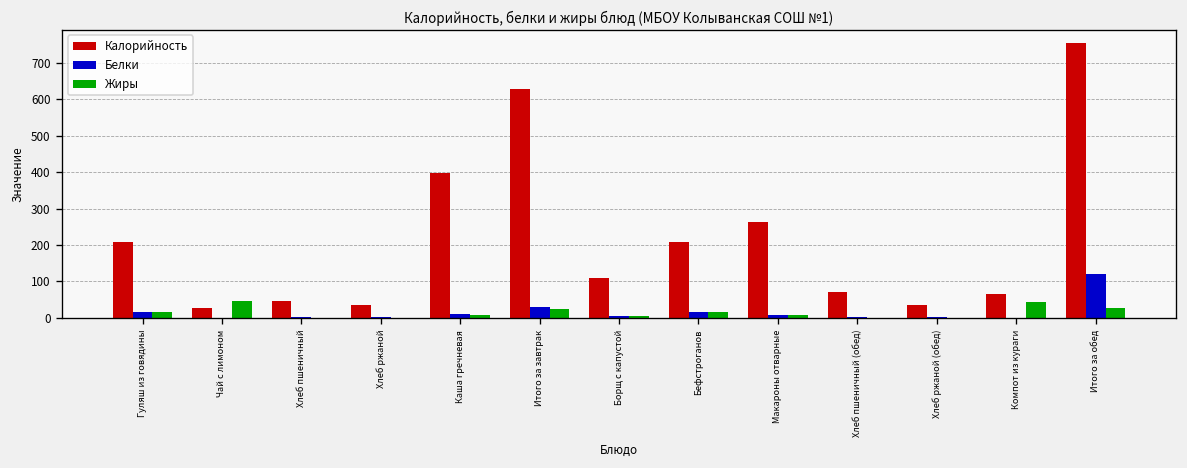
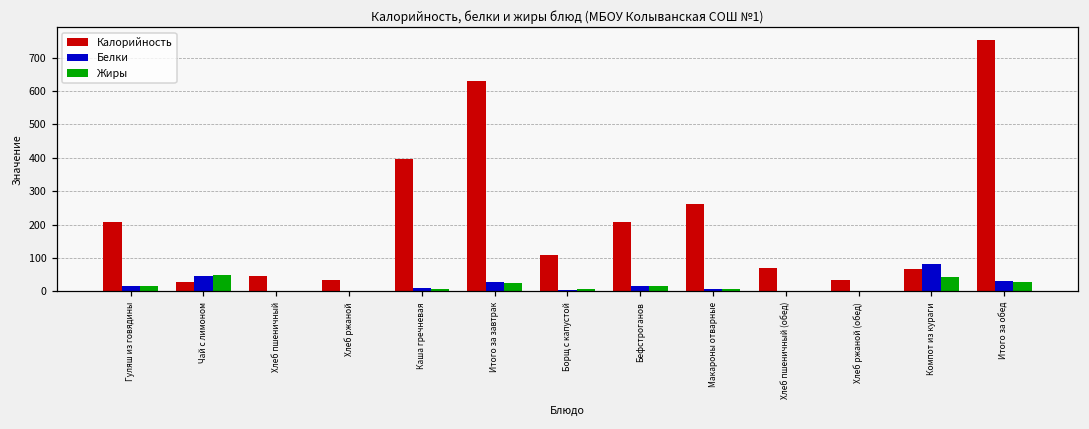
Белки, Чай с лимоном: 0 -> 40
Белки, Компот из кураги: 0 -> 80
Белки, Итого за обед: 120 -> 30
